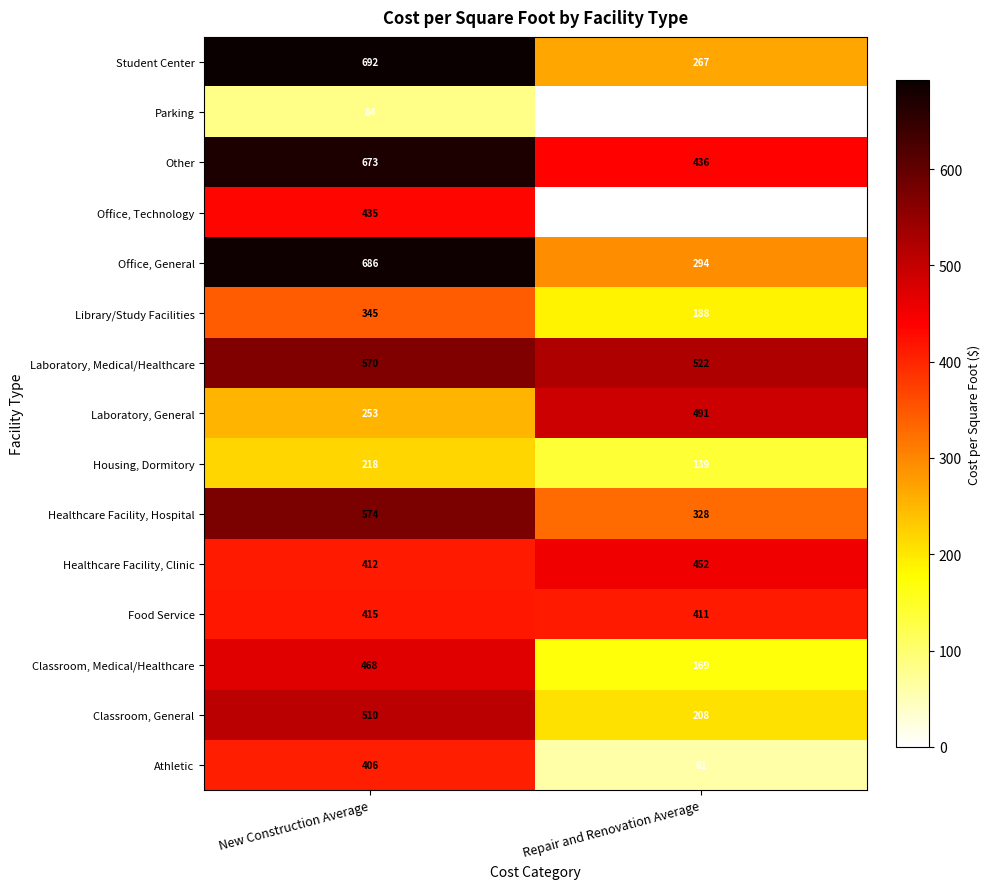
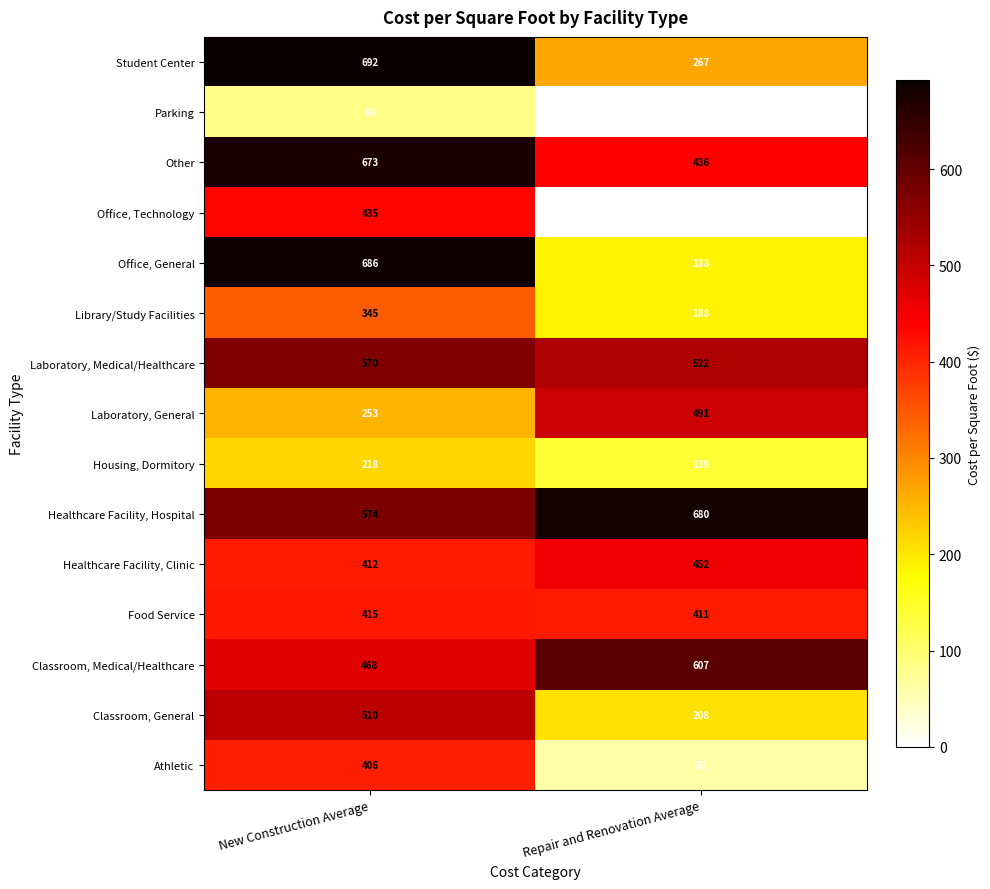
Office, General, Repair and Renovation Average: 294 -> 188
Healthcare Facility, Hospital, Repair and Renovation Average: 328 -> 680
Classroom, Medical/Healthcare, Repair and Renovation Average: 169 -> 607
